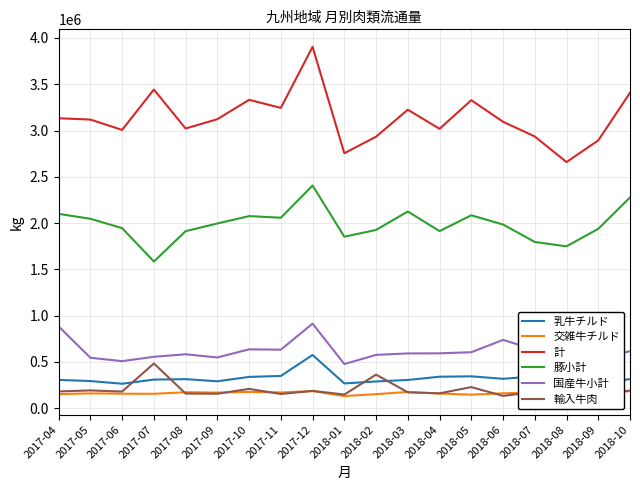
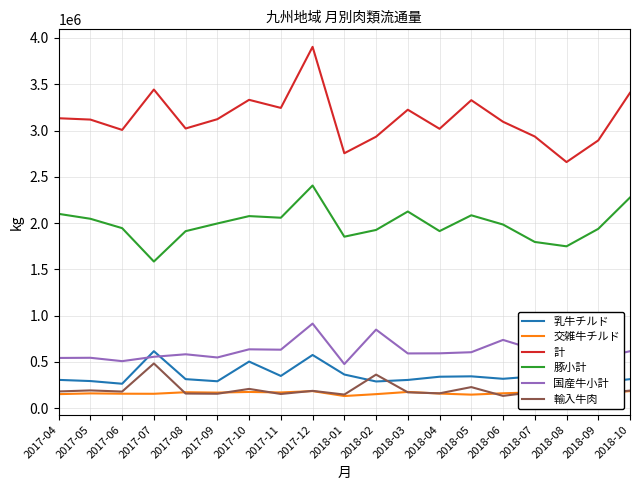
国産牛小計, 2017-04: 900000 -> 500000
乳牛チルド, 2017-07: 300000 -> 600000
乳牛チルド, 2017-10: 300000 -> 500000
乳牛チルド, 2018-01: 300000 -> 400000
国産牛小計, 2018-02: 600000 -> 800000
